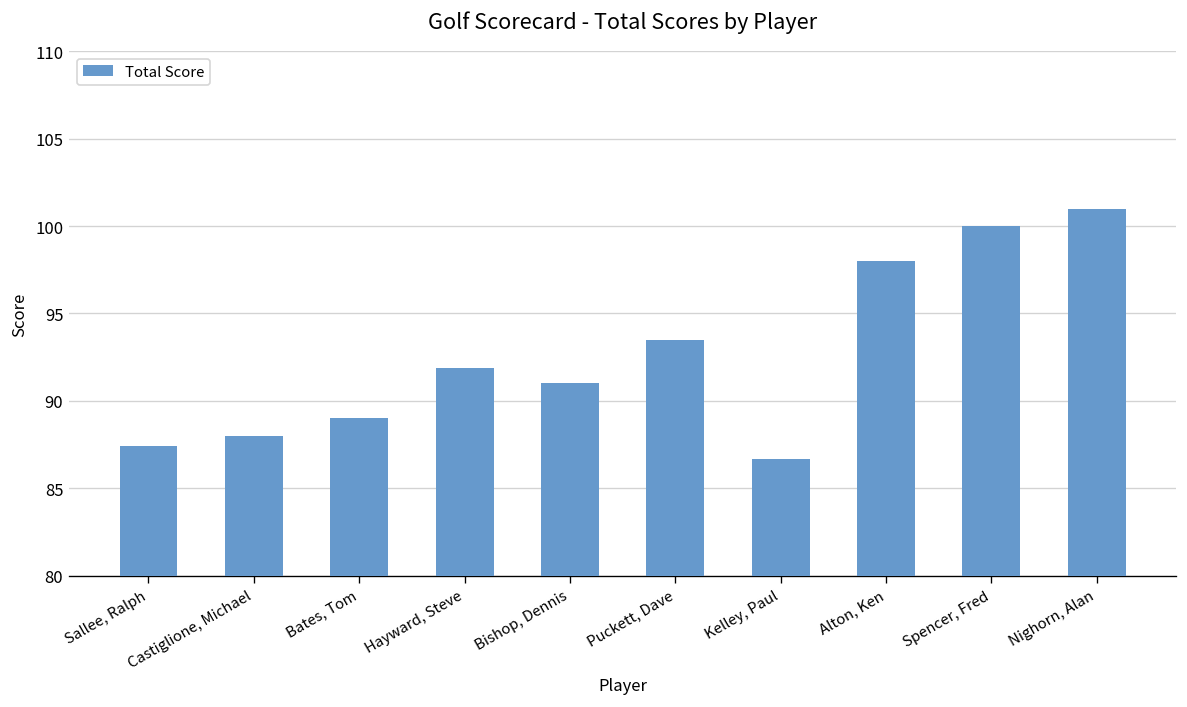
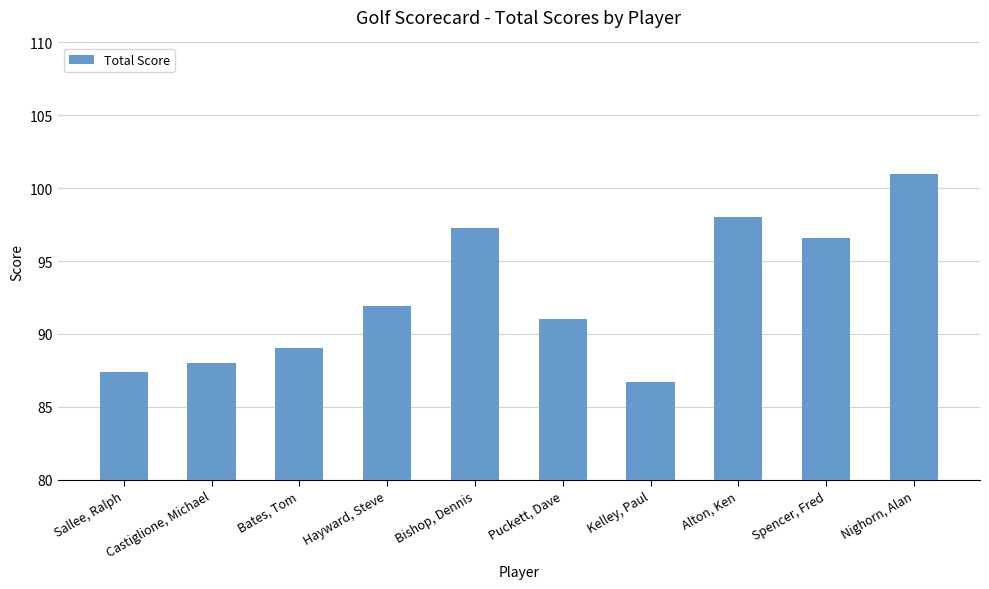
Bishop, Dennis: 91.0 -> 97.3
Puckett, Dave: 93.5 -> 91.0
Spencer, Fred: 100.0 -> 96.6
